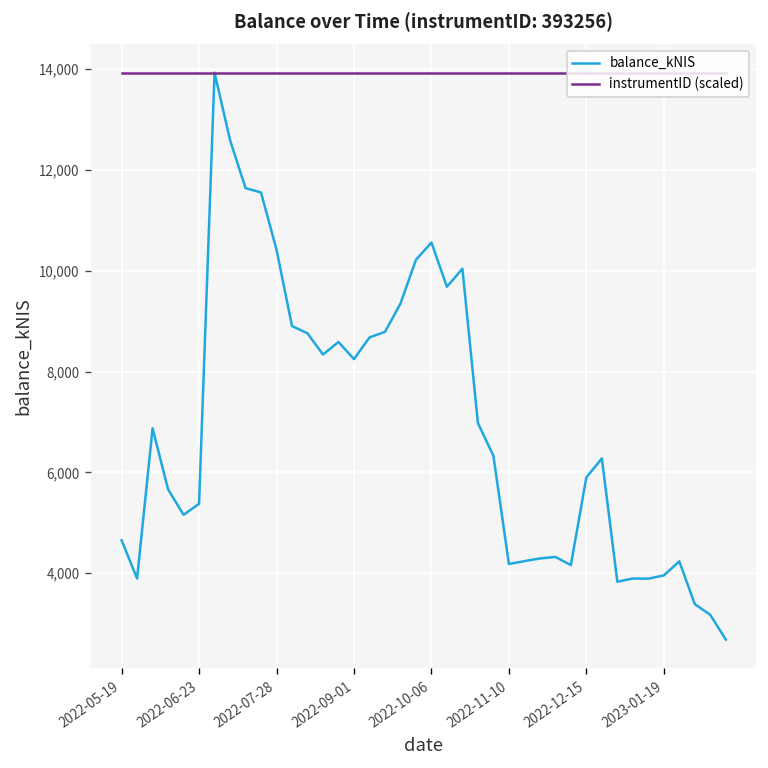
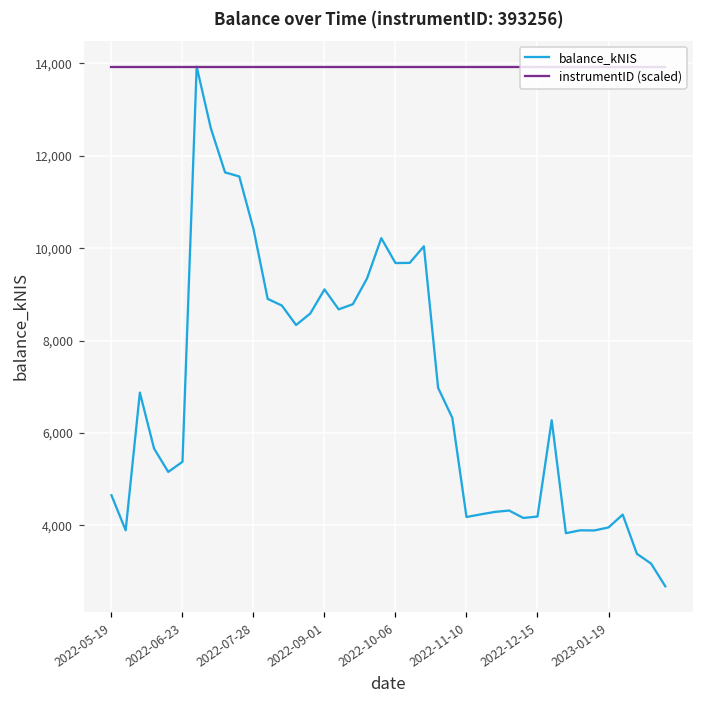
balance_kNIS, 2022-09-01: 8,200 -> 9,100
balance_kNIS, 2022-10-06: 10,600 -> 9,700
balance_kNIS, 2022-12-15: 5,900 -> 4,200
